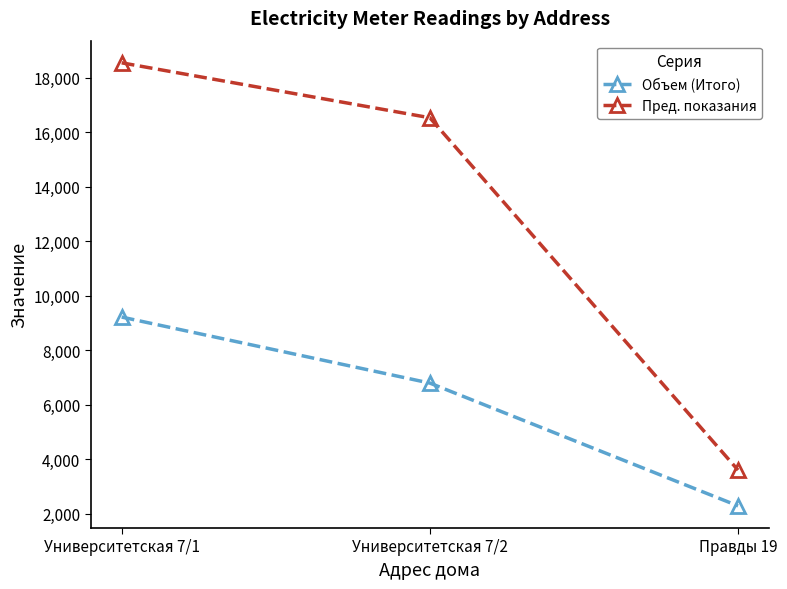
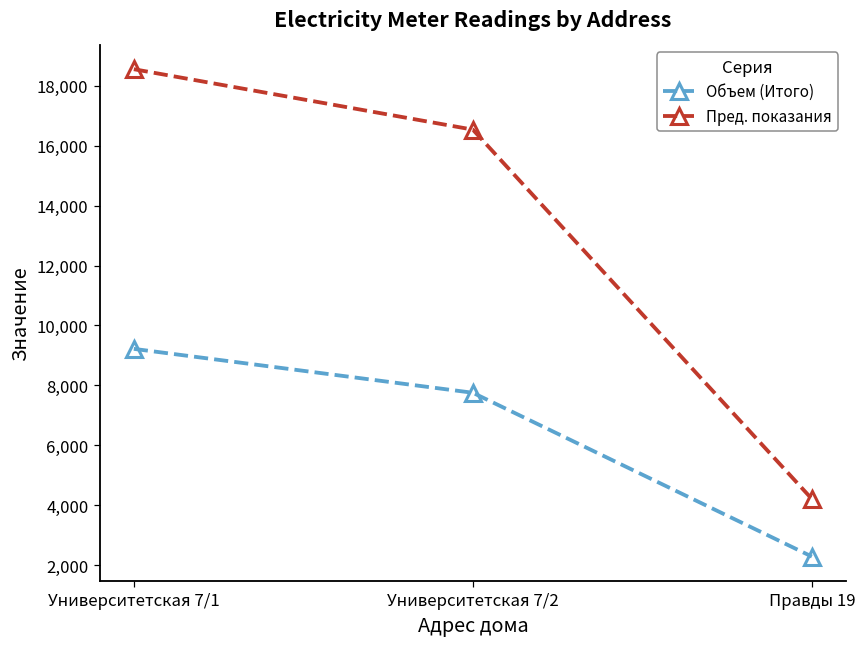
Объем (Итого), Университетская 7/2: 6,800 -> 7,800
Пред. показания, Правды 19: 3,600 -> 4,200
